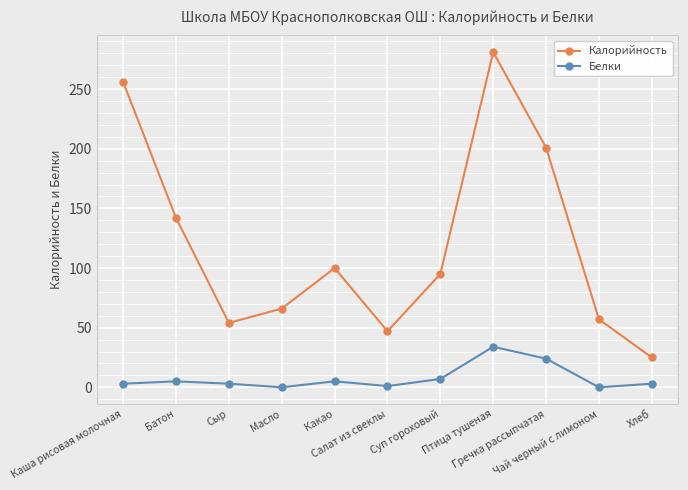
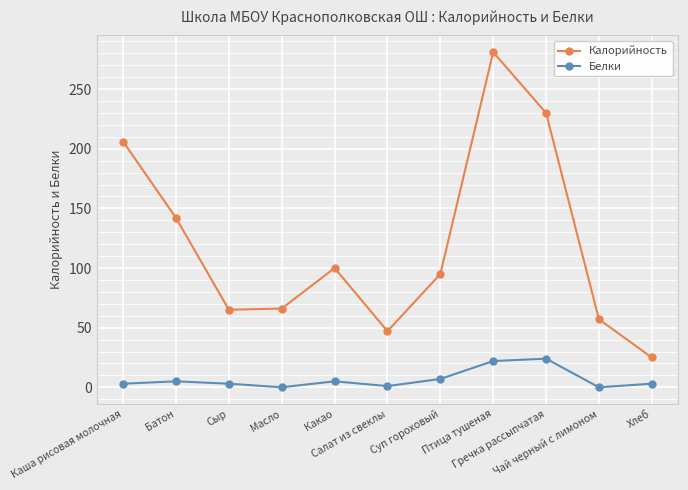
Калорийность, Каша рисовая молочная: 256 -> 206
Калорийность, Сыр: 54 -> 65
Белки, Птица тушеная: 34 -> 22
Калорийность, Гречка рассыпчатая: 201 -> 230
